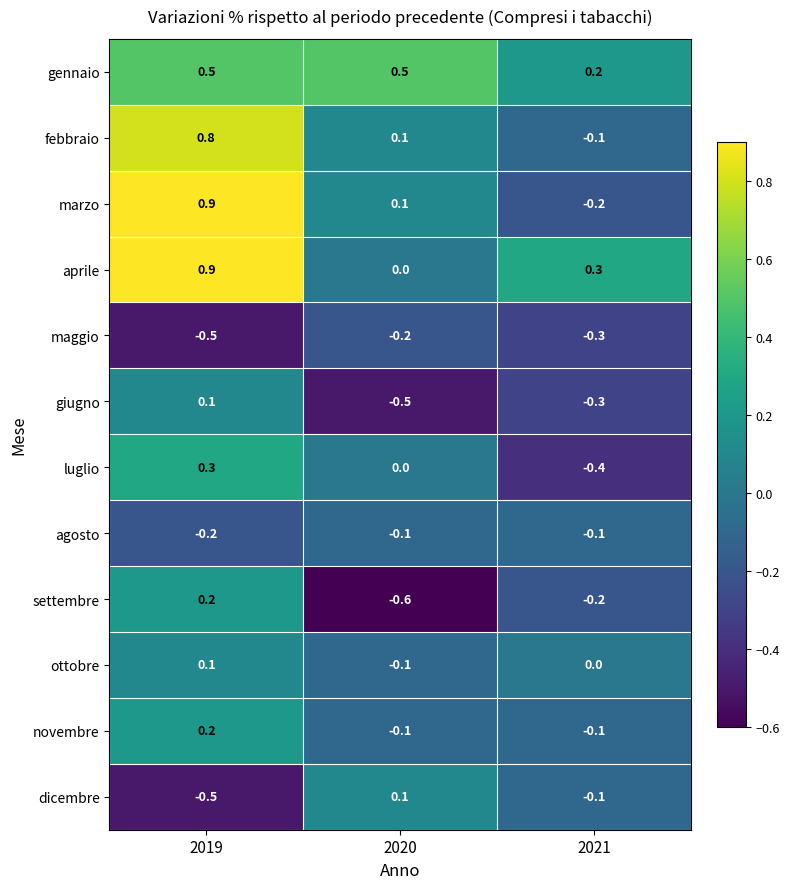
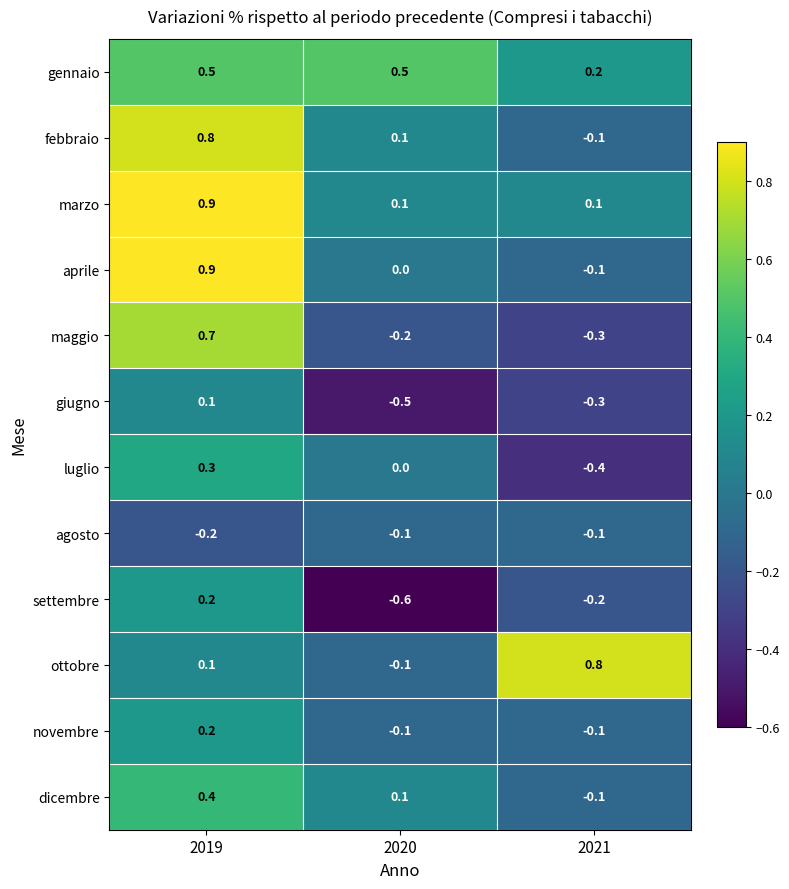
marzo, 2021: -0.2 -> 0.1
aprile, 2021: 0.3 -> -0.1
maggio, 2019: -0.5 -> 0.7
ottobre, 2021: 0.0 -> 0.8
dicembre, 2019: -0.5 -> 0.4
